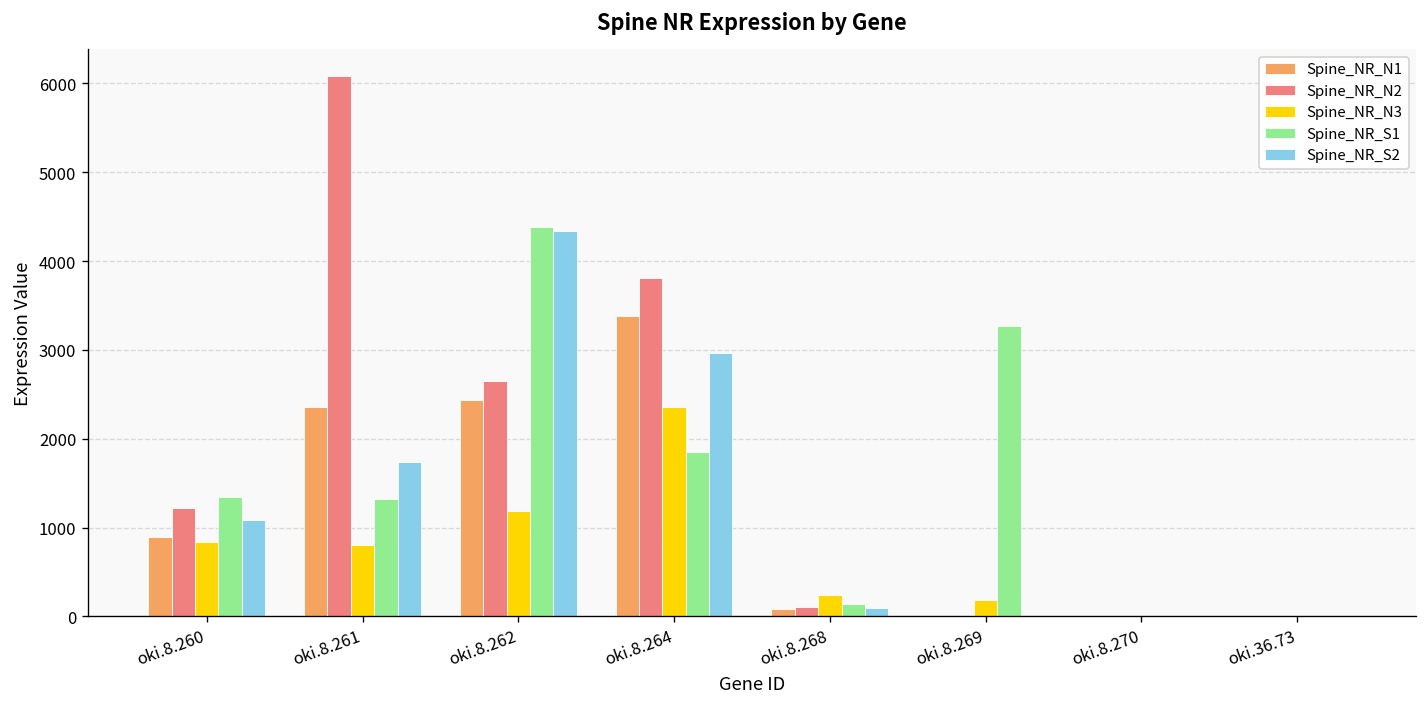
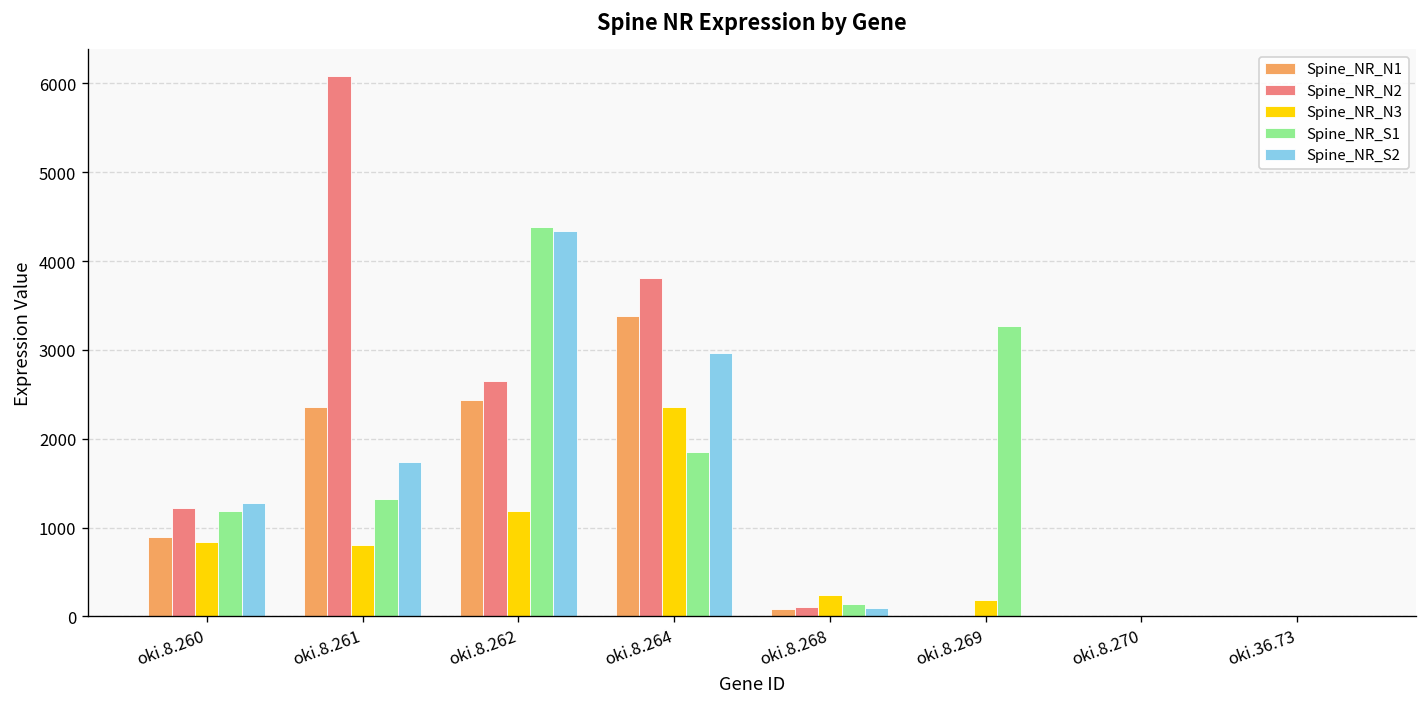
Spine_NR_S1, oki.8.260: 1300 -> 1200
Spine_NR_S2, oki.8.260: 1100 -> 1300
